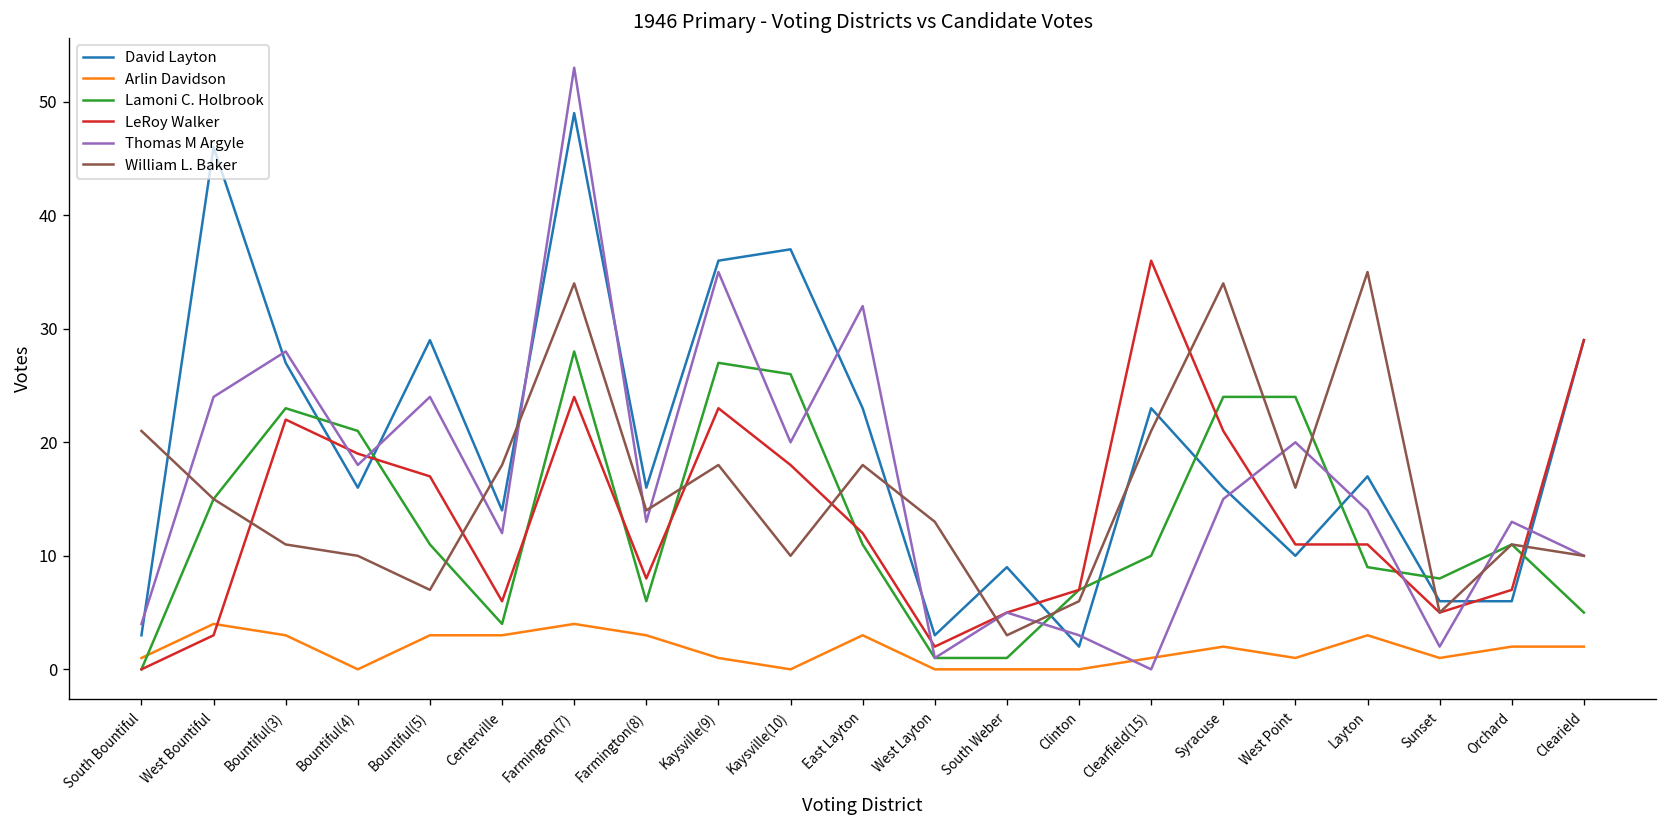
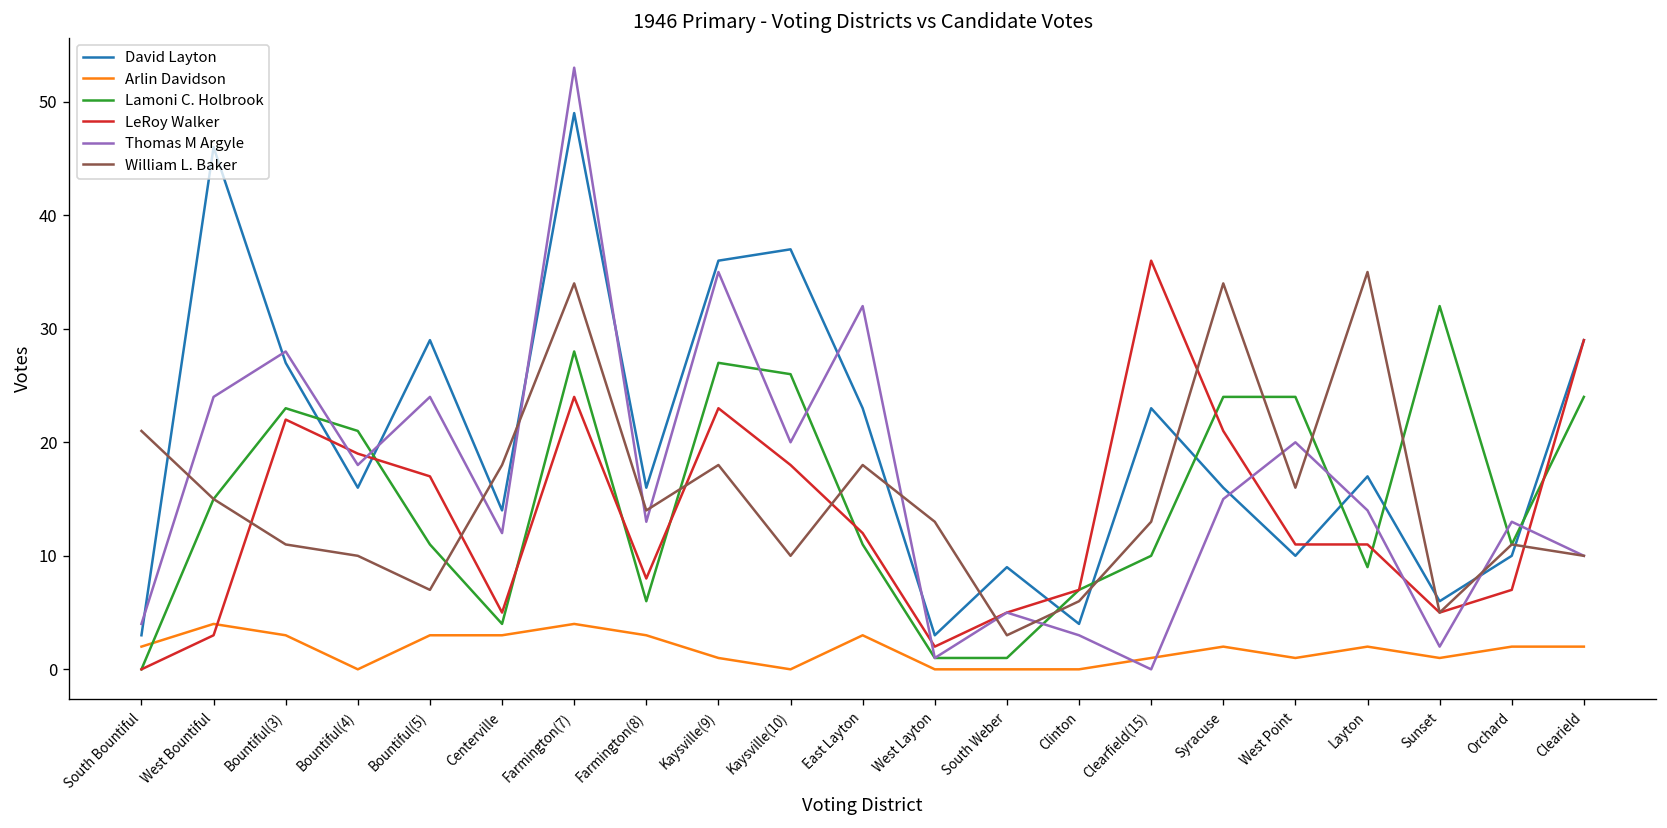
Arlin Davidson, South Bountiful: 1 -> 2
LeRoy Walker, Centerville: 6 -> 5
David Layton, Clinton: 2 -> 4
William L. Baker, Clearfield(15): 21 -> 13
Arlin Davidson, Layton: 3 -> 2
Lamoni C. Holbrook, Sunset: 8 -> 32
David Layton, Orchard: 6 -> 10
Lamoni C. Holbrook, Clearield: 5 -> 24
